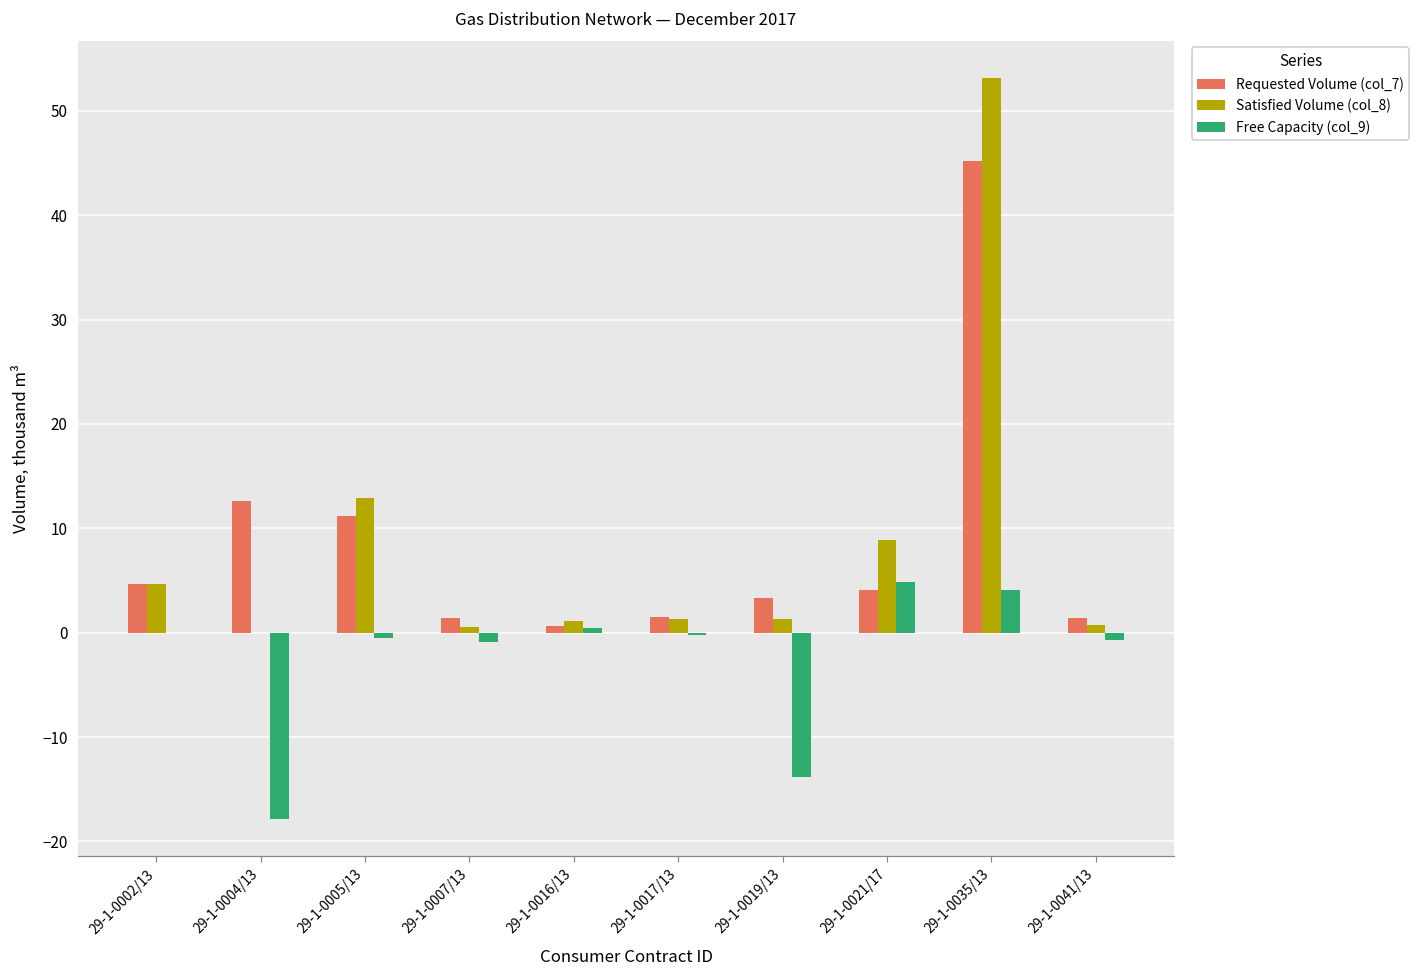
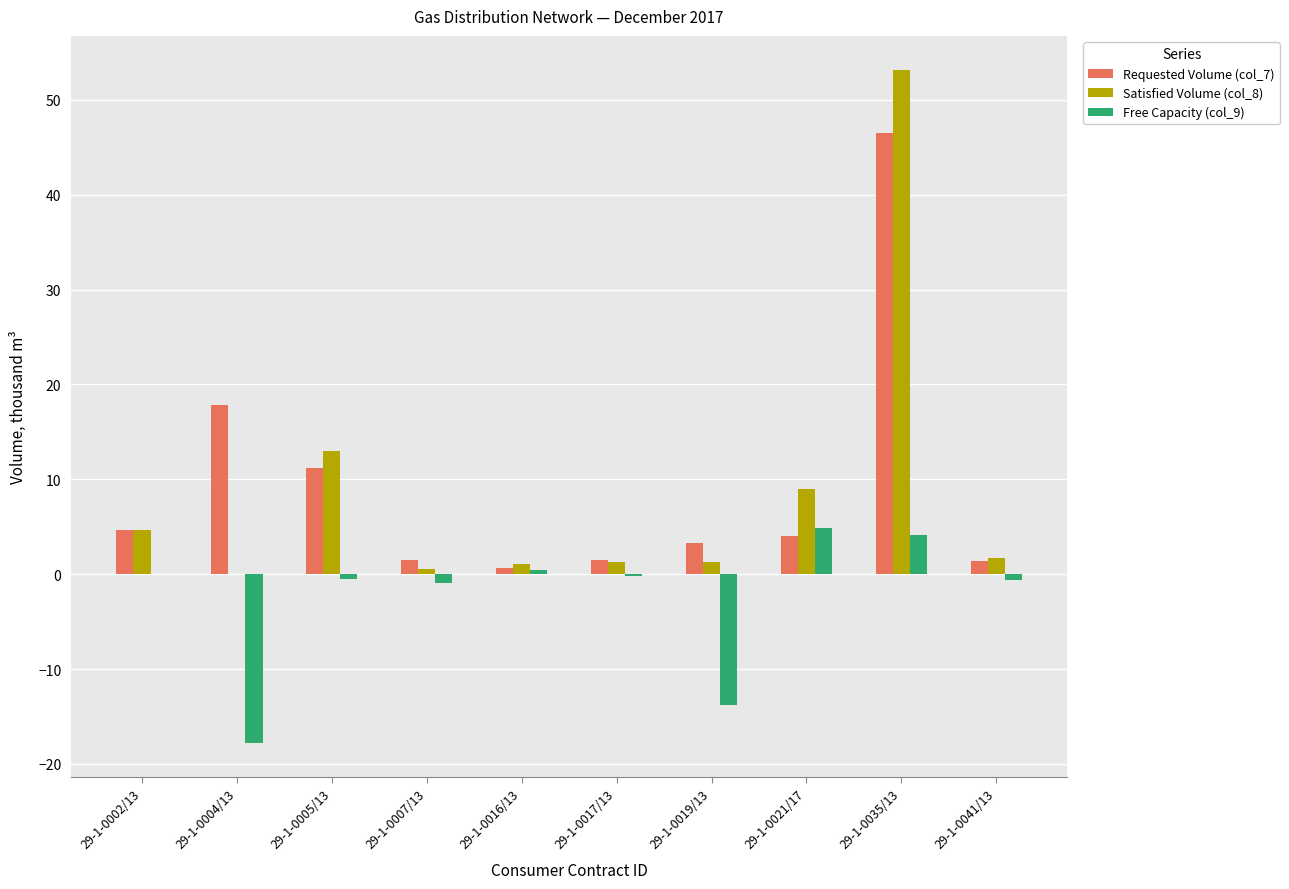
Requested Volume (col_7), 29-1-0004/13: 13 -> 18
Requested Volume (col_7), 29-1-0035/13: 45 -> 46
Satisfied Volume (col_8), 29-1-0041/13: 1 -> 2
